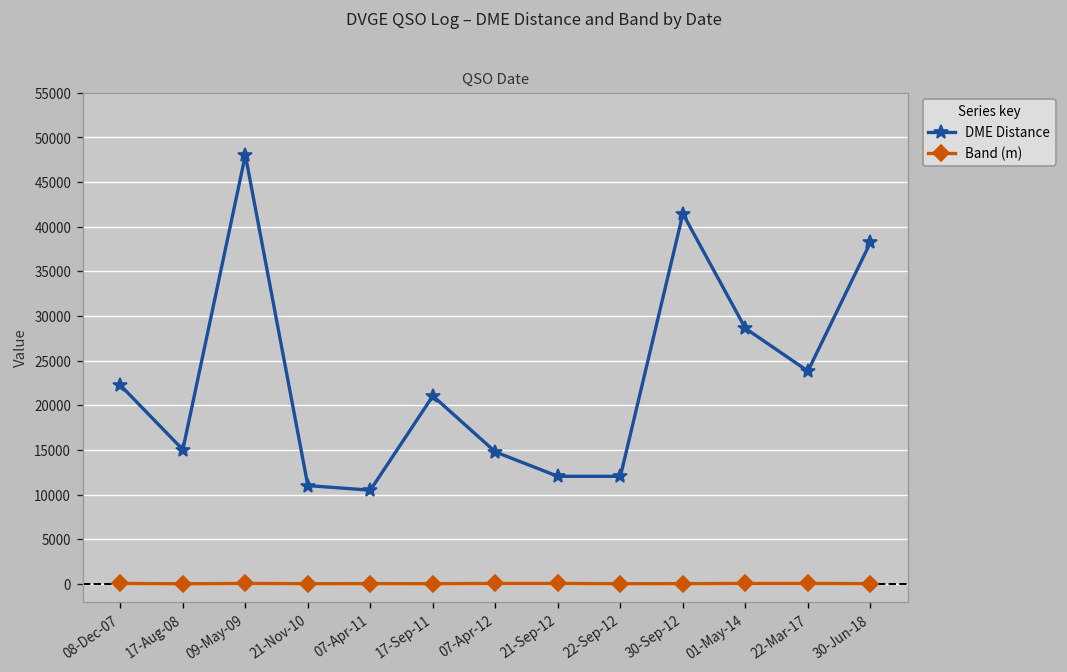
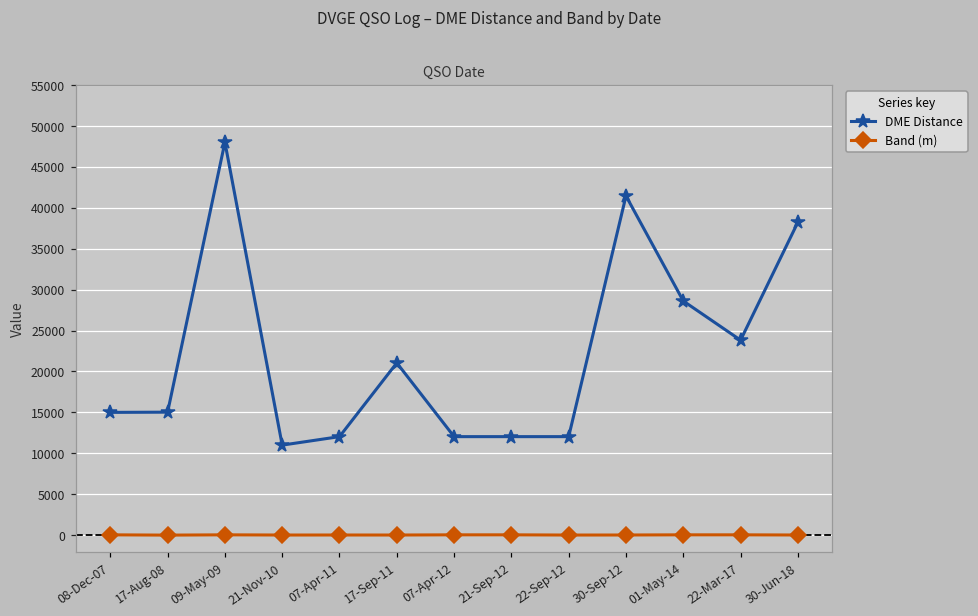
DME Distance, 08-Dec-07: 22000 -> 15000
DME Distance, 07-Apr-11: 10000 -> 12000
DME Distance, 07-Apr-12: 15000 -> 12000
